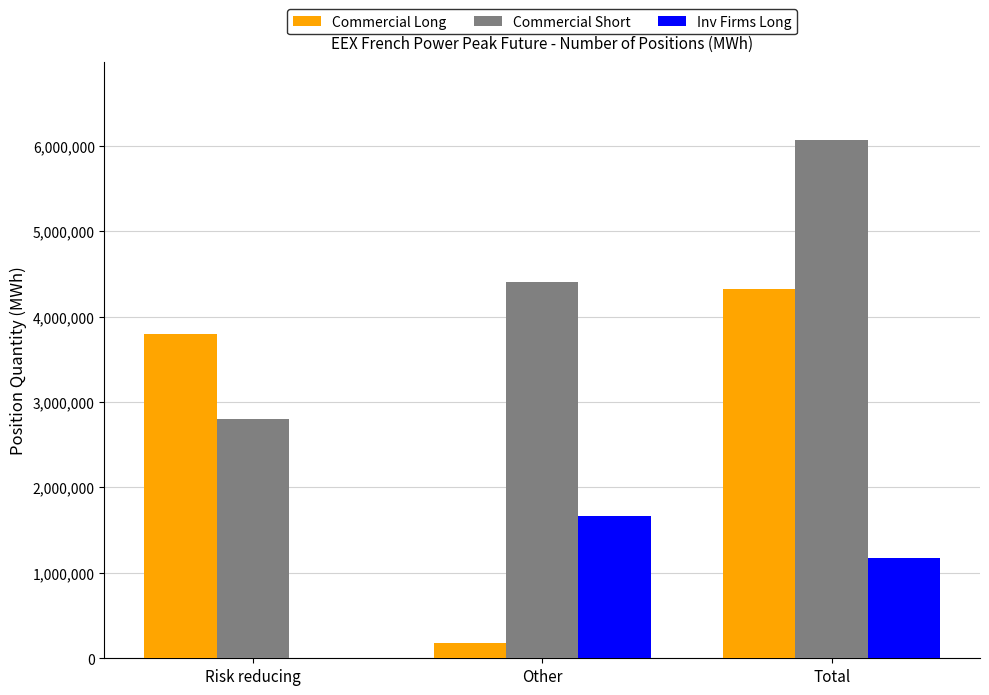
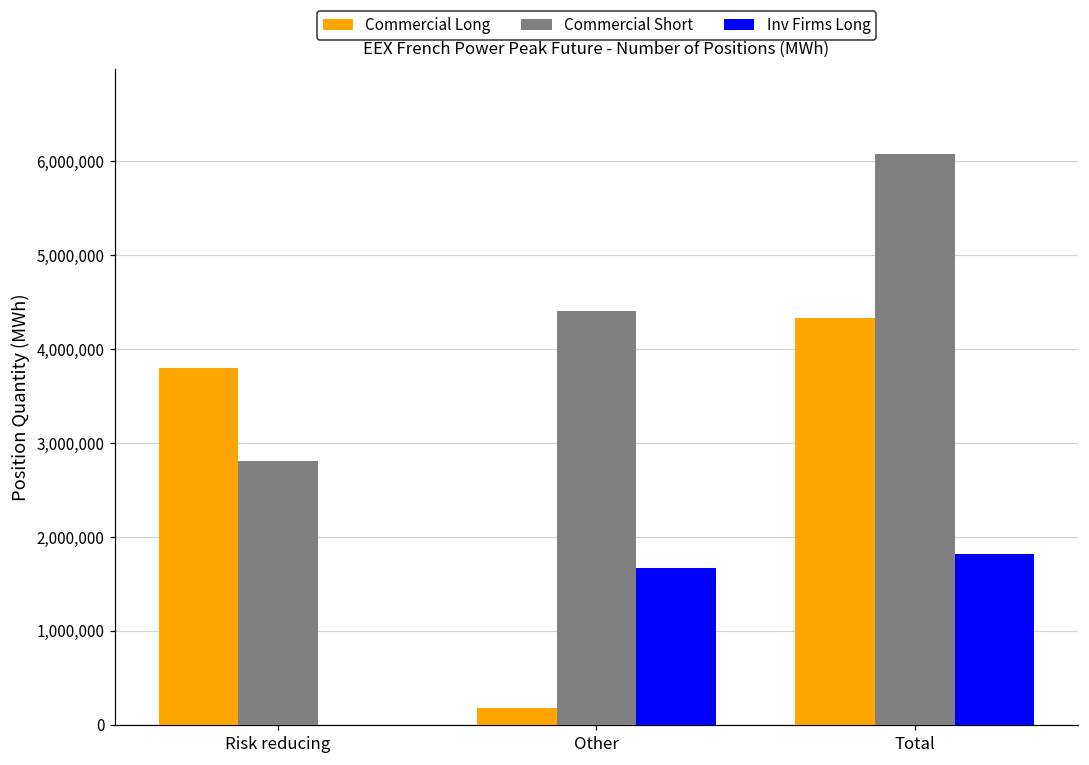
Inv Firms Long, Total: 1,200,000 -> 1,800,000
